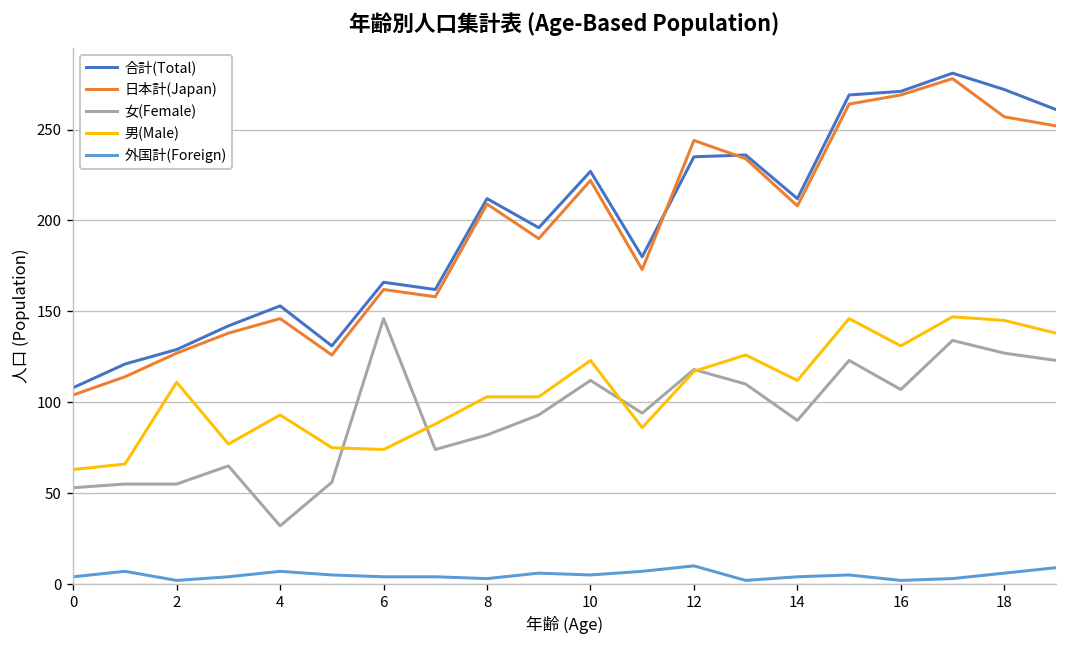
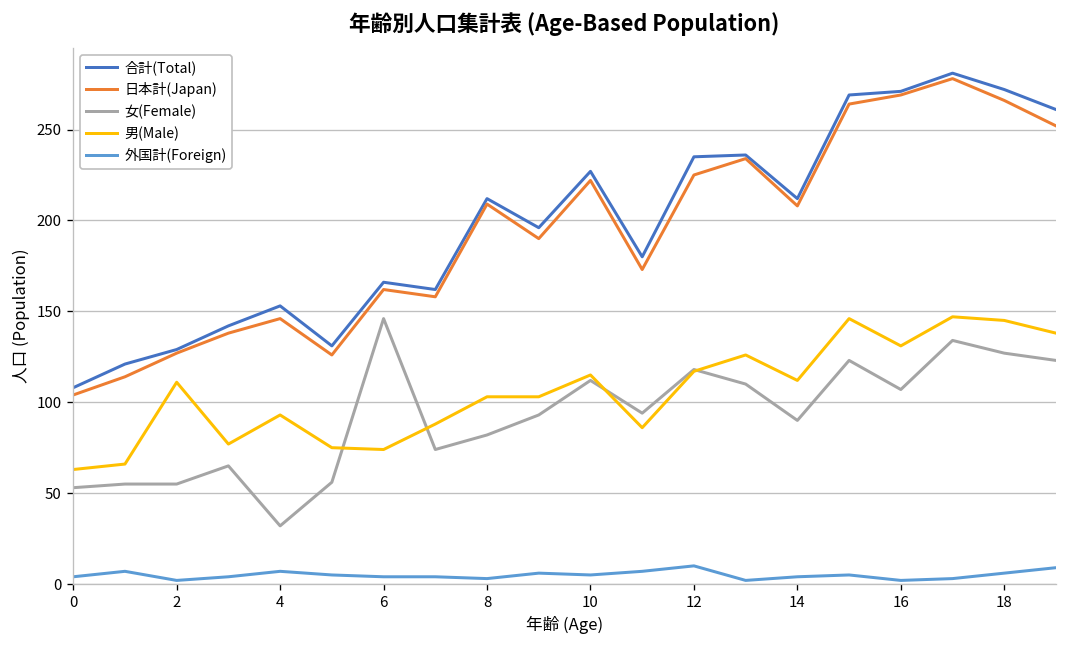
男(Male), 10: 123 -> 115
日本計(Japan), 12: 244 -> 225
日本計(Japan), 18: 257 -> 266
